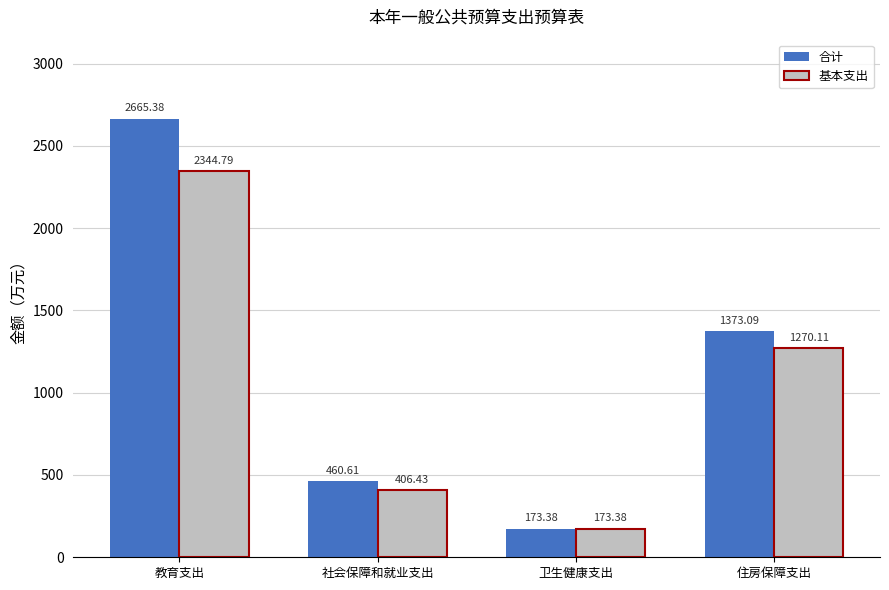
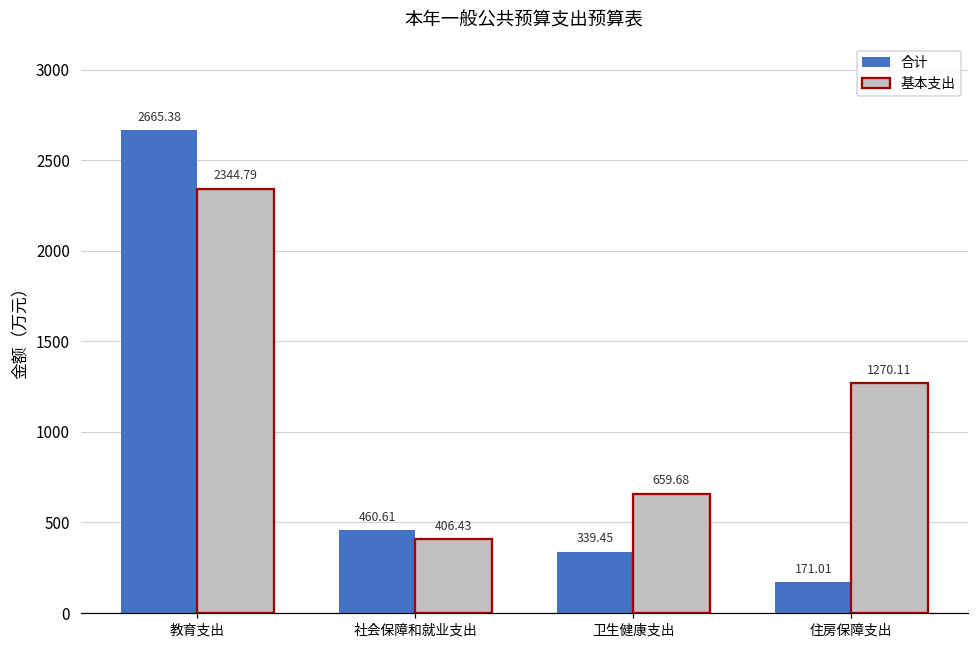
合计, 卫生健康支出: 173.38 -> 339.45
基本支出, 卫生健康支出: 173.38 -> 659.68
合计, 住房保障支出: 1373.09 -> 171.01
